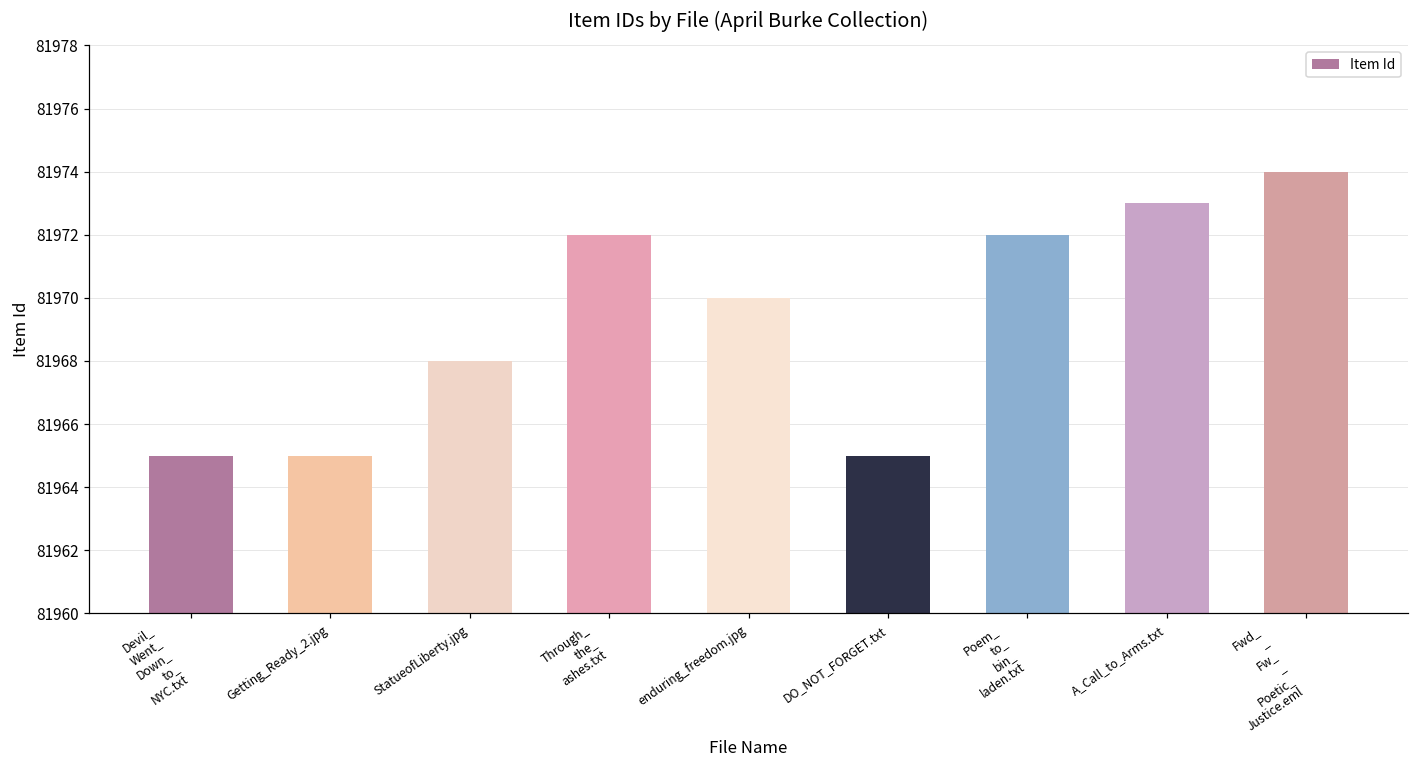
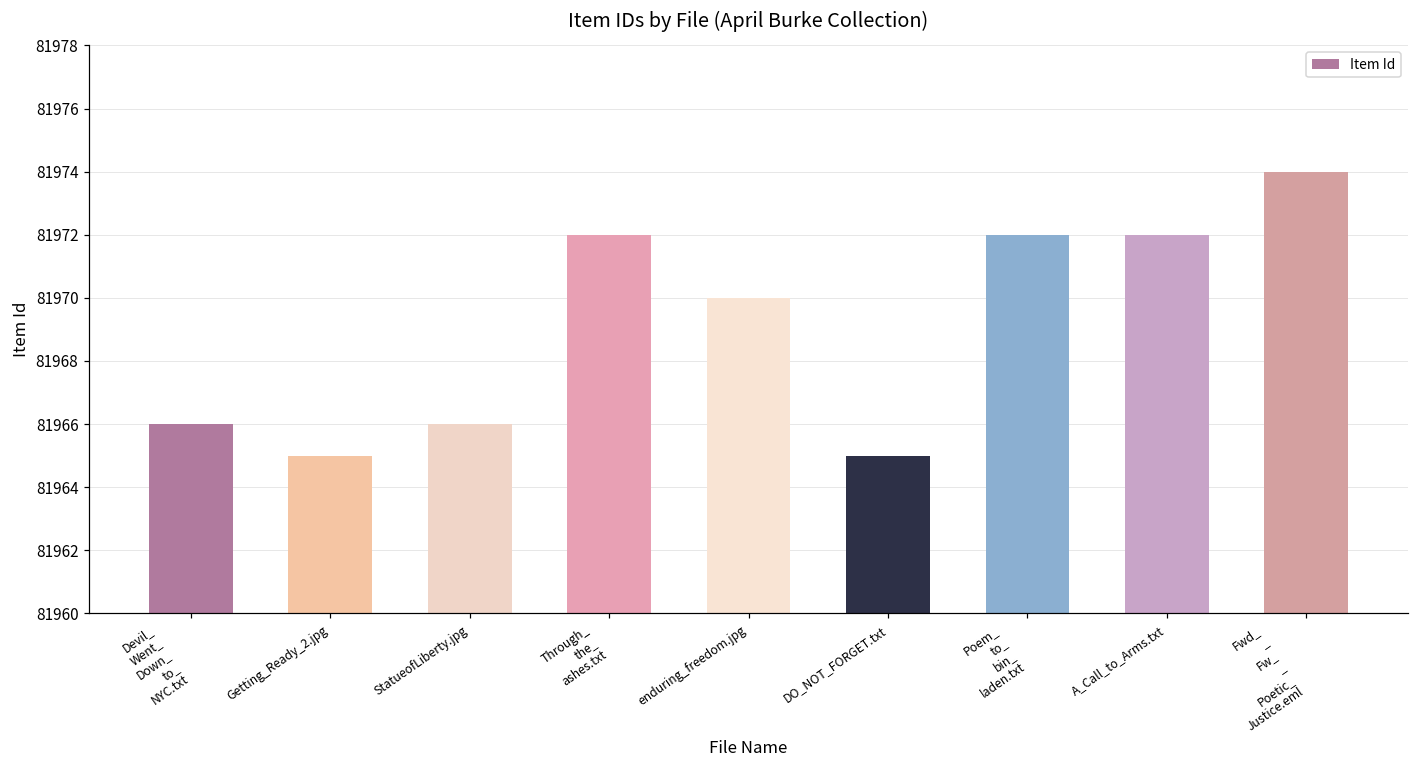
Devil_ Went_ Down_ to_ NYC.txt: 81965 -> 81966
StatueofLiberty.jpg: 81968 -> 81966
A_Call_to_Arms.txt: 81973 -> 81972
